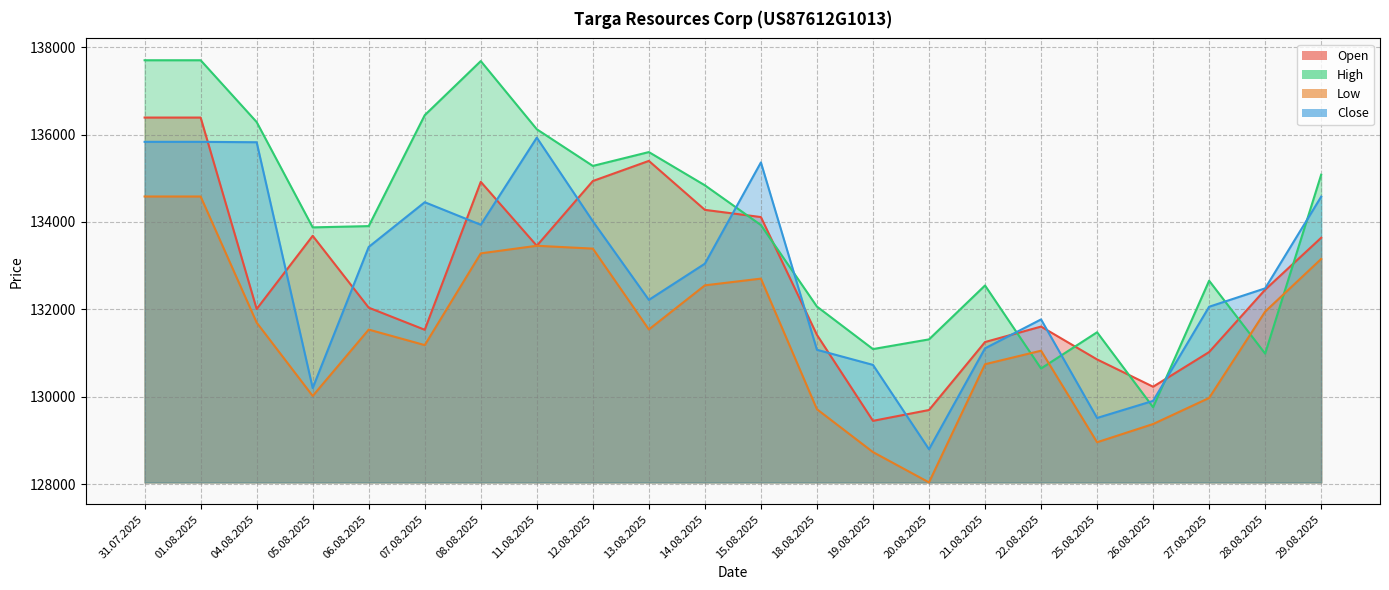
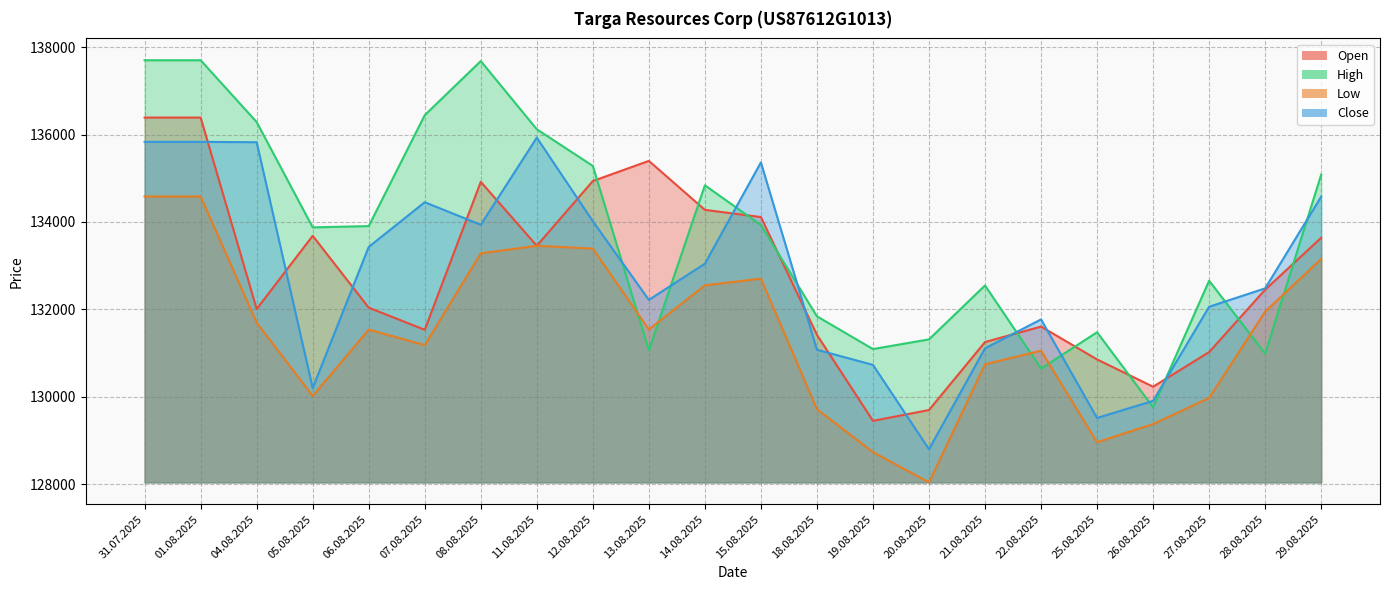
High, 13.08.2025: 135600 -> 131100
High, 18.08.2025: 132100 -> 131800
